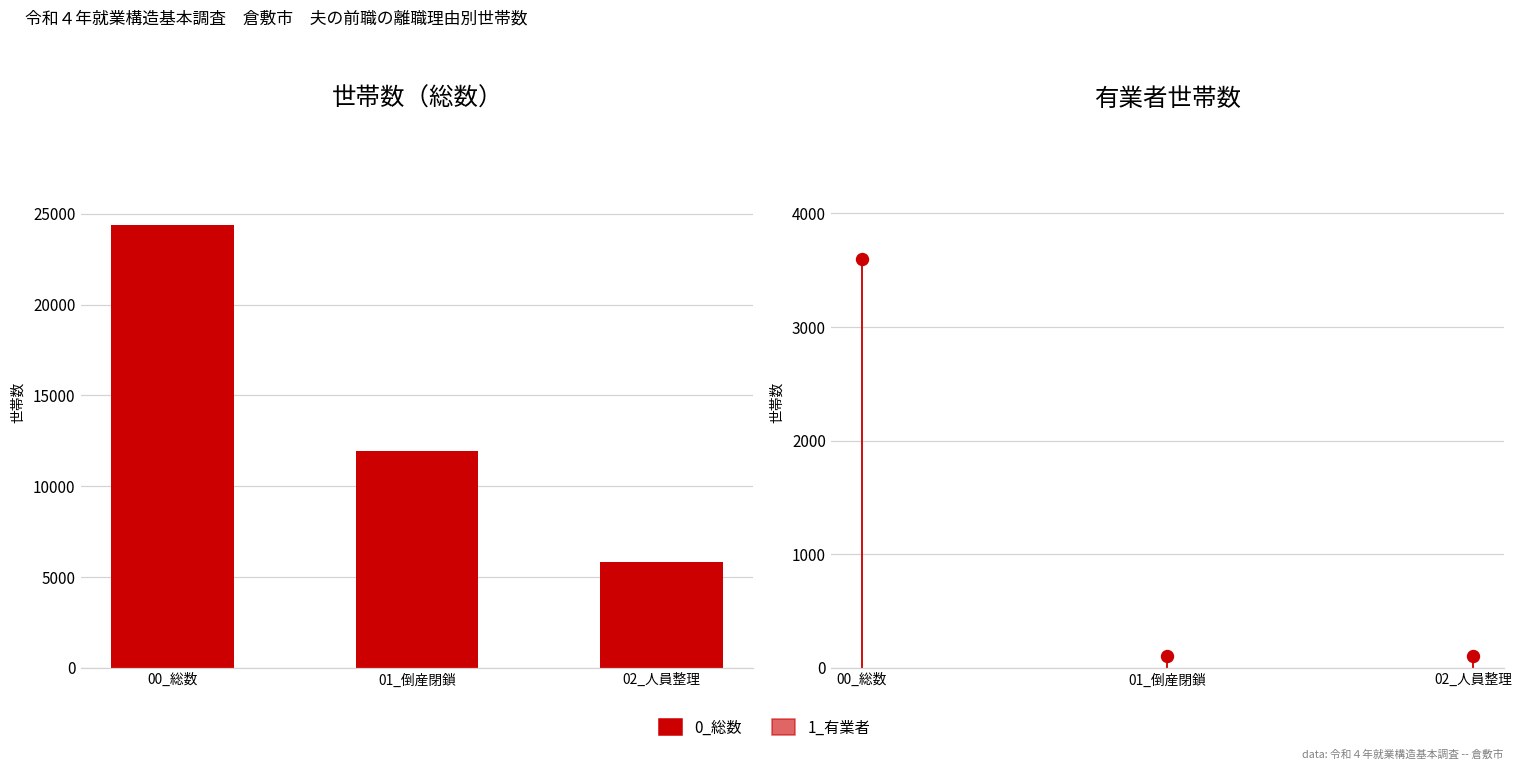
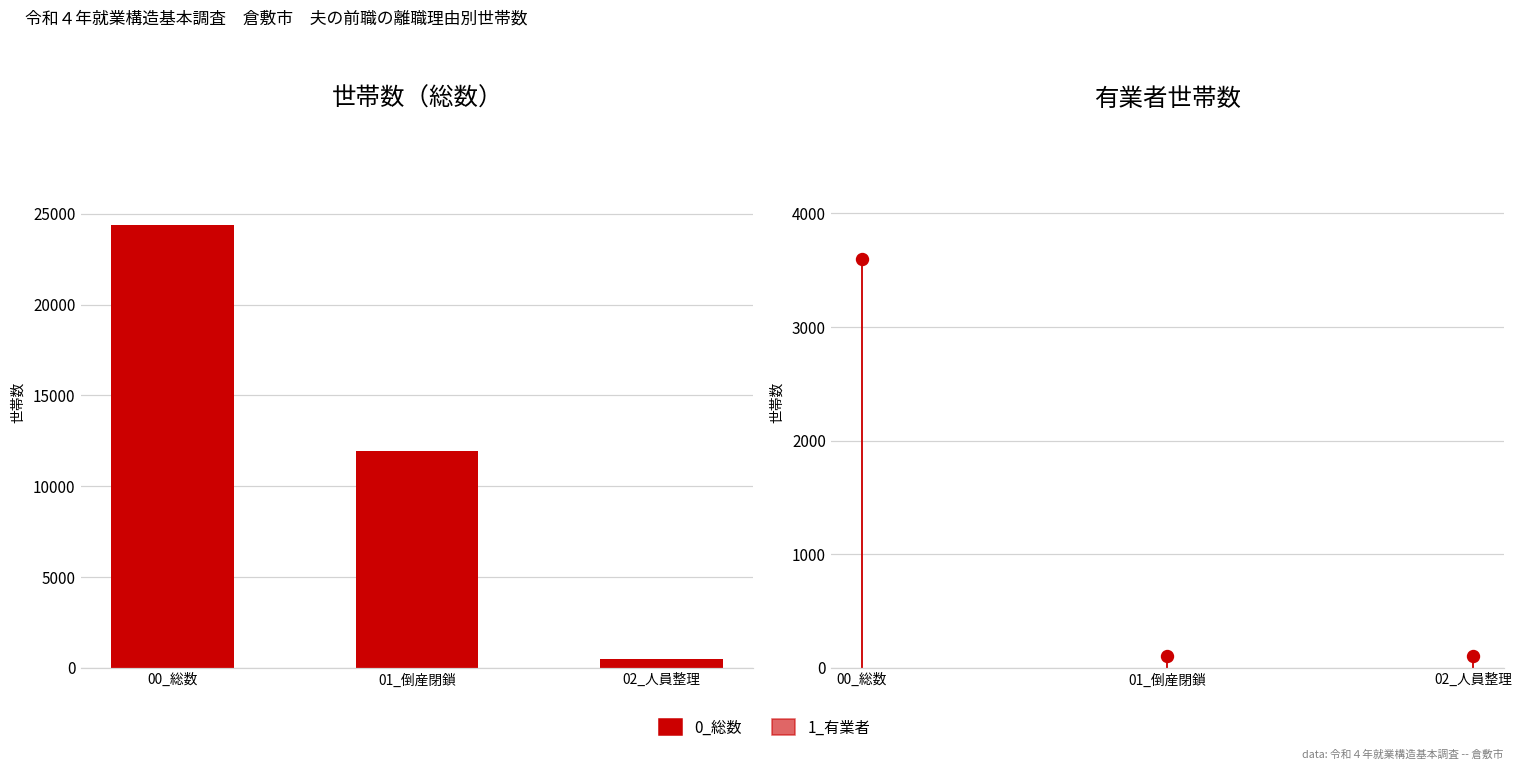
世帯数（総数）, 02_人員整理: 5800 -> 500
